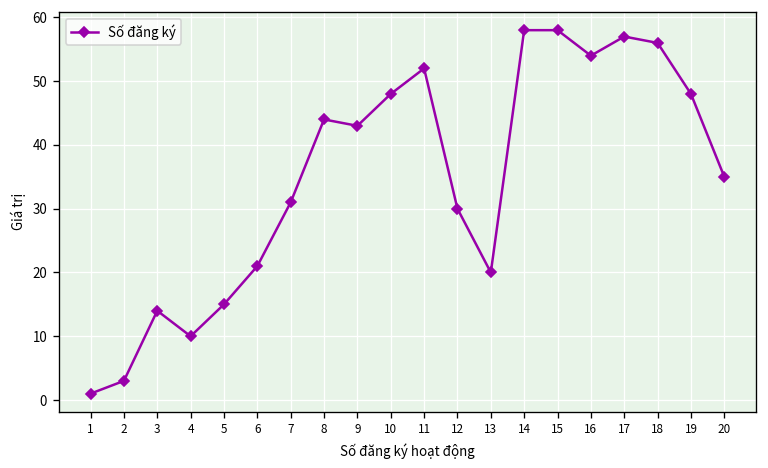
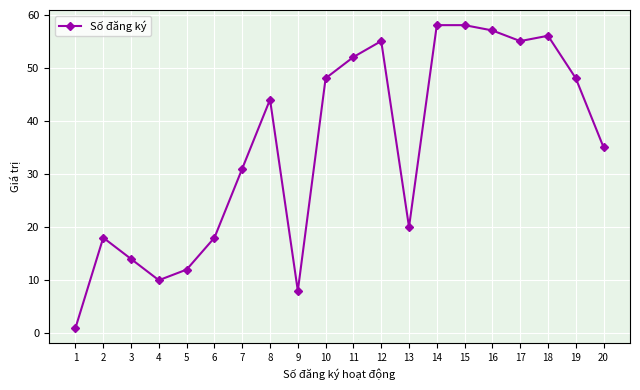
2: 3 -> 18
5: 15 -> 12
6: 21 -> 18
9: 43 -> 8
12: 30 -> 55
16: 54 -> 57
17: 57 -> 55
